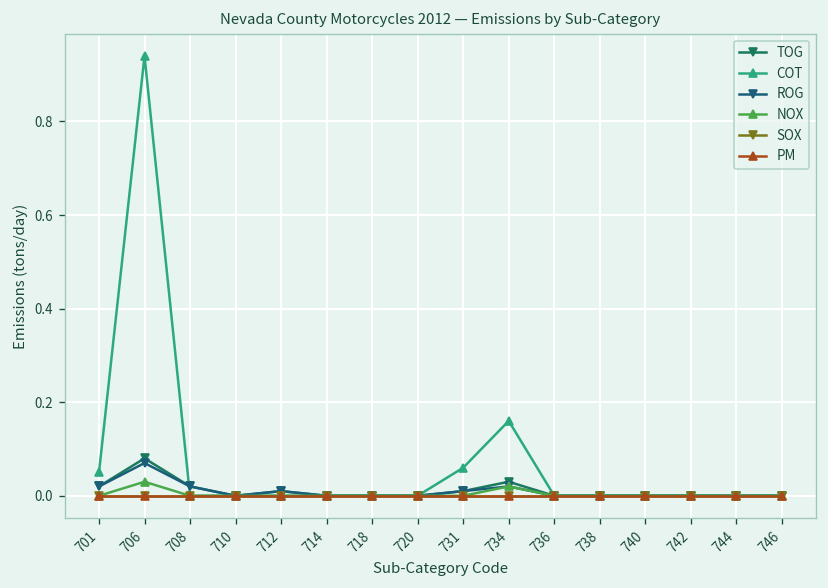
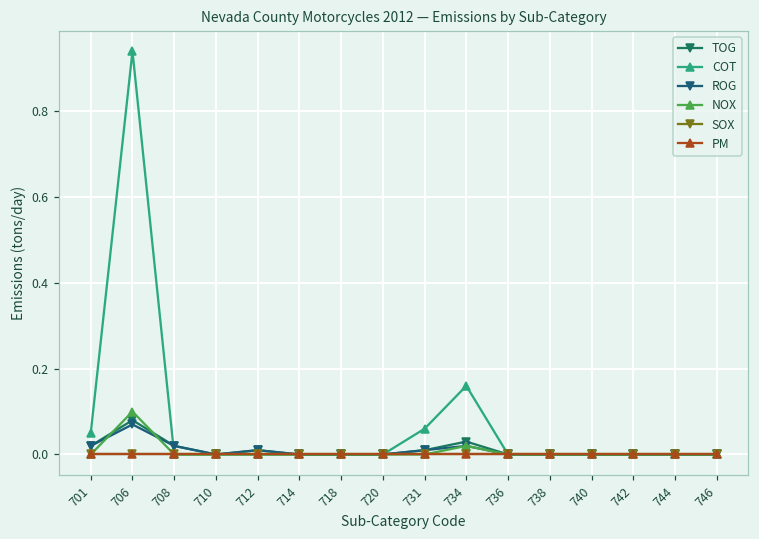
NOX, 706: 0.03 -> 0.10
